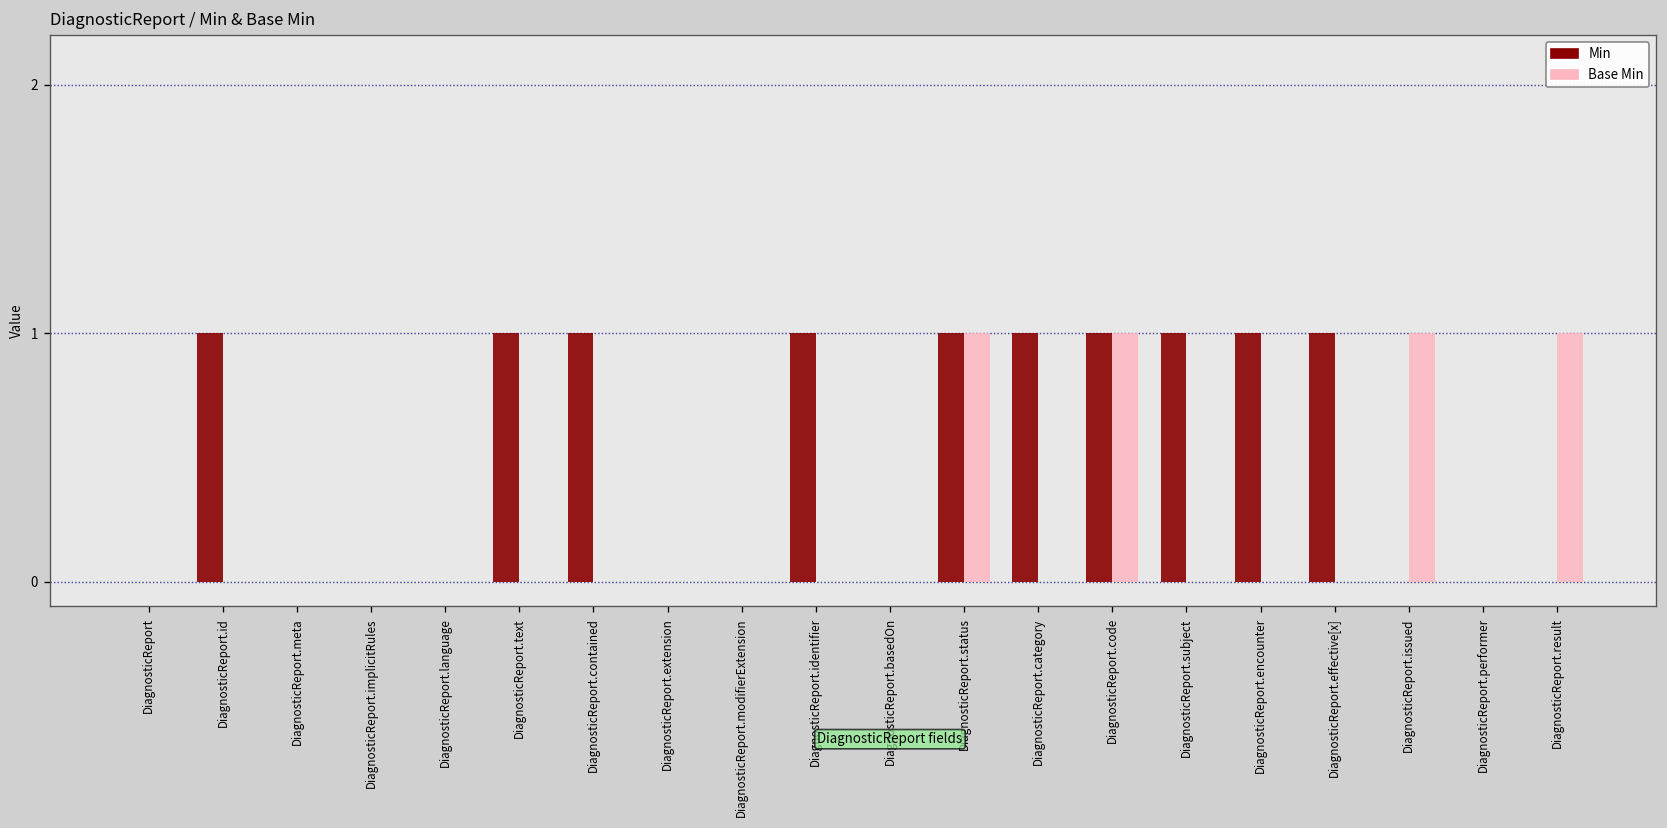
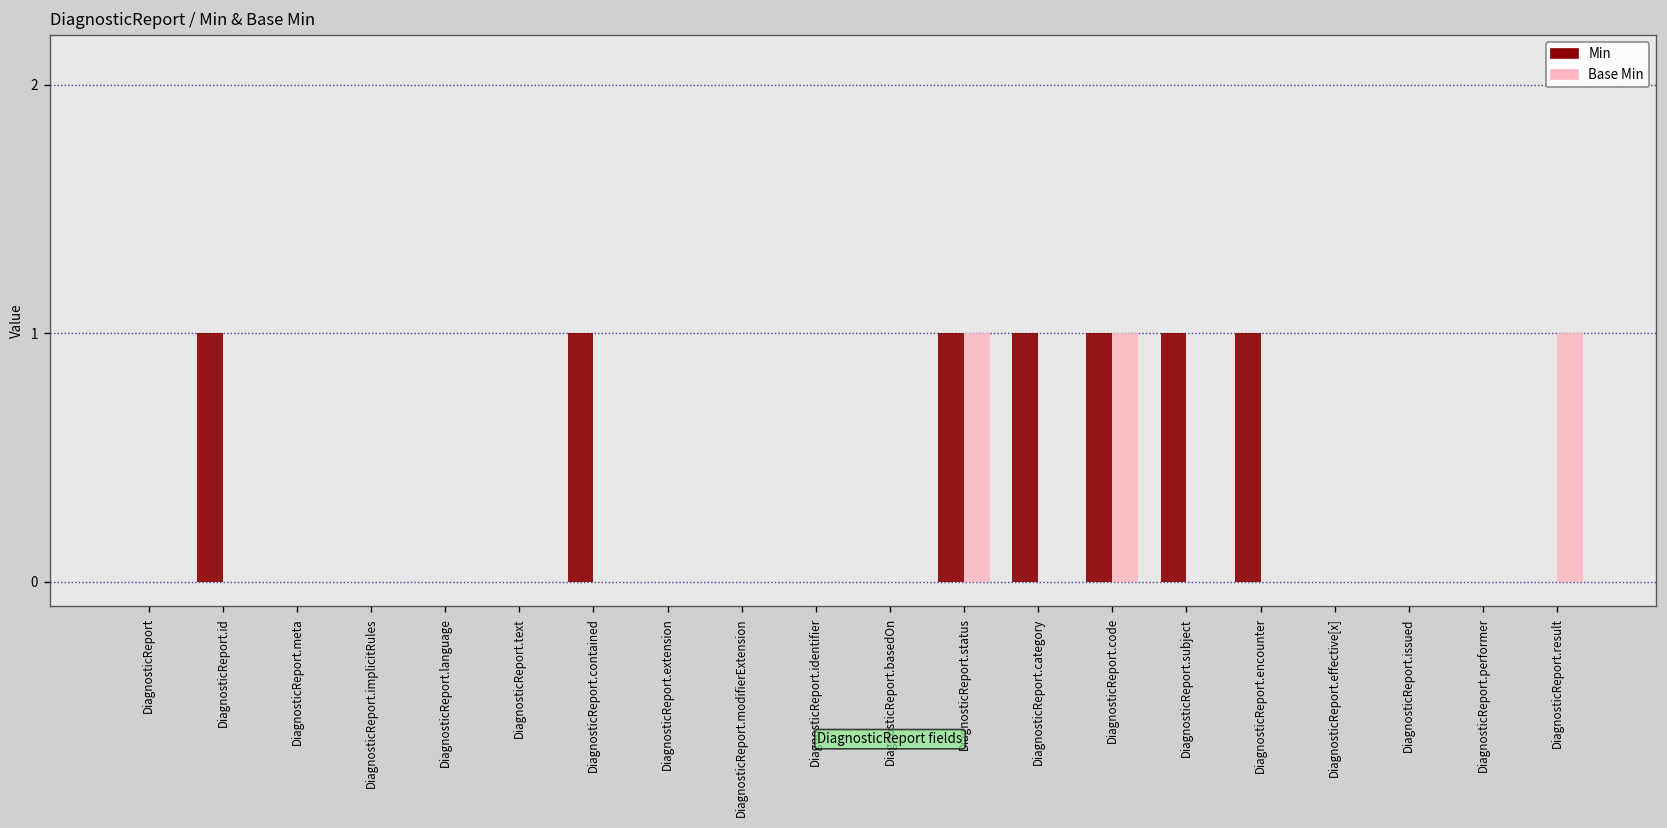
Min, DiagnosticReport.text: 1 -> 0
Min, DiagnosticReport.identifier: 1 -> 0
Min, DiagnosticReport.effective[x]: 1 -> 0
Base Min, DiagnosticReport.issued: 1 -> 0
